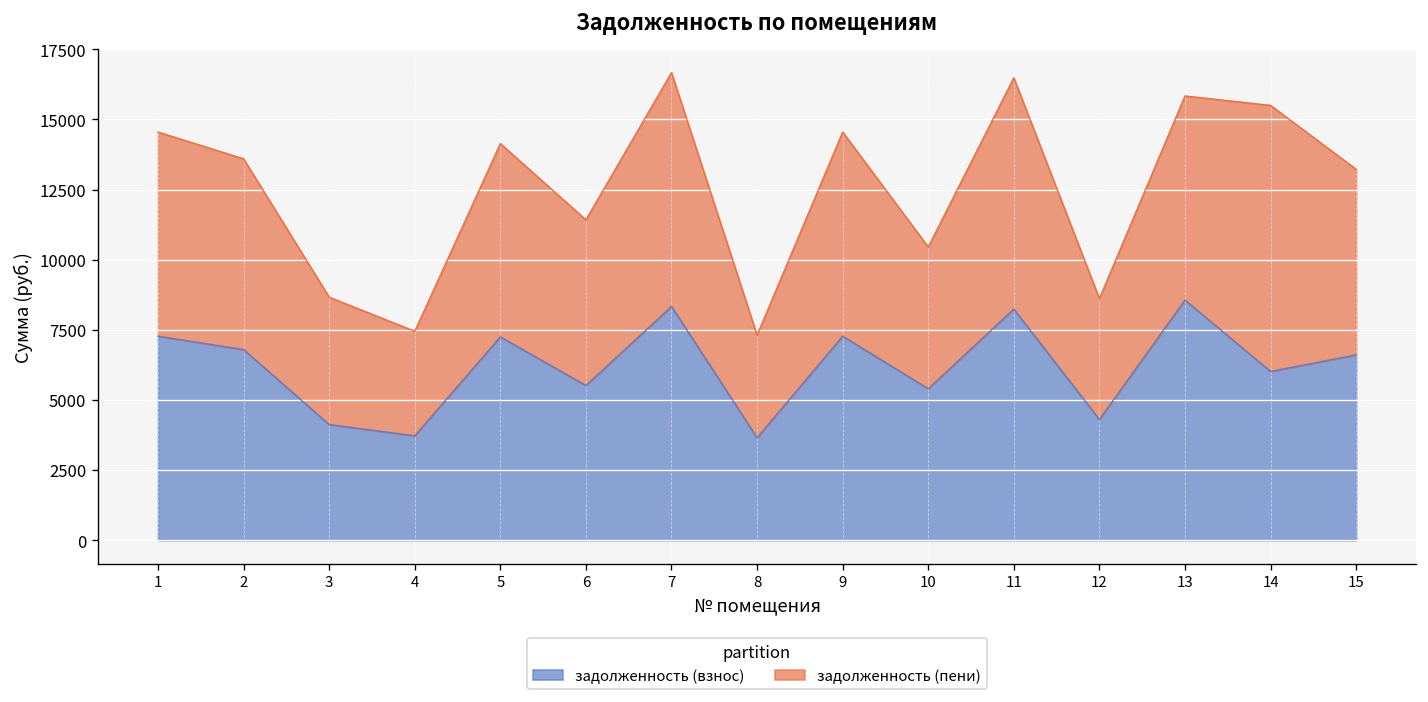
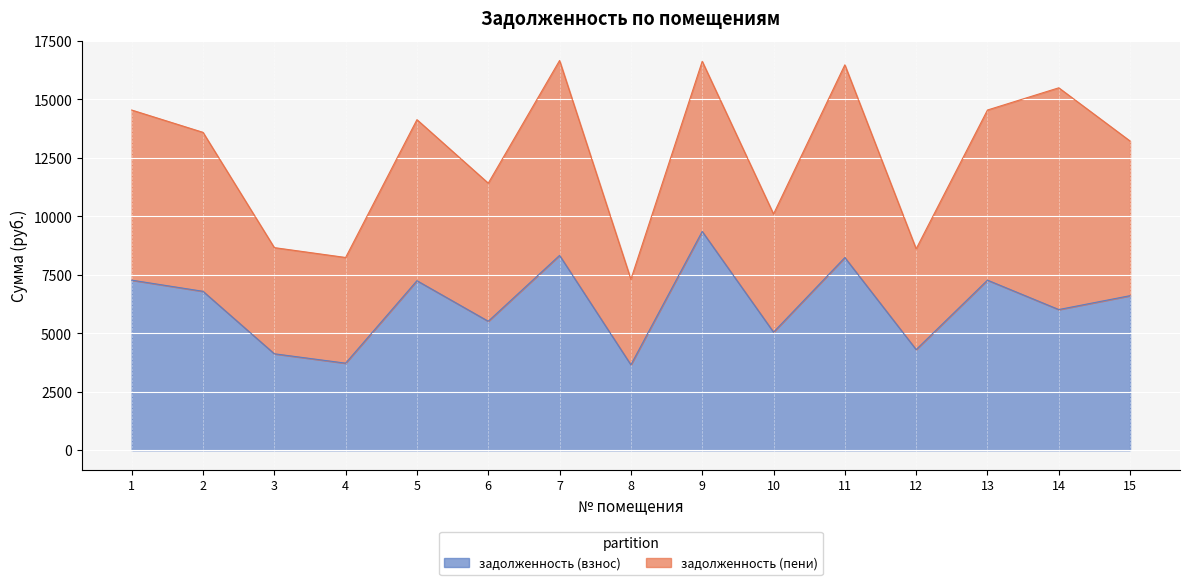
задолженность (пени), 4: 3700 -> 4500
задолженность (взнос), 9: 7300 -> 9400
задолженность (взнос), 10: 5400 -> 5100
задолженность (взнос), 13: 8600 -> 7300
